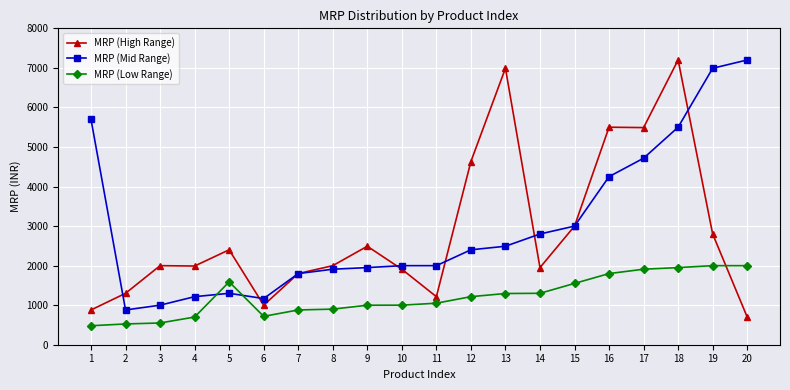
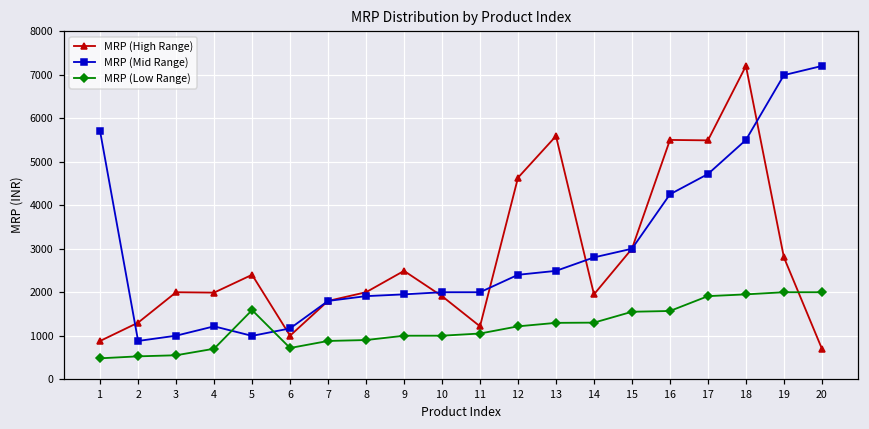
MRP (Mid Range), 5: 1300 -> 1000
MRP (High Range), 13: 7000 -> 5600
MRP (Low Range), 16: 1800 -> 1600
